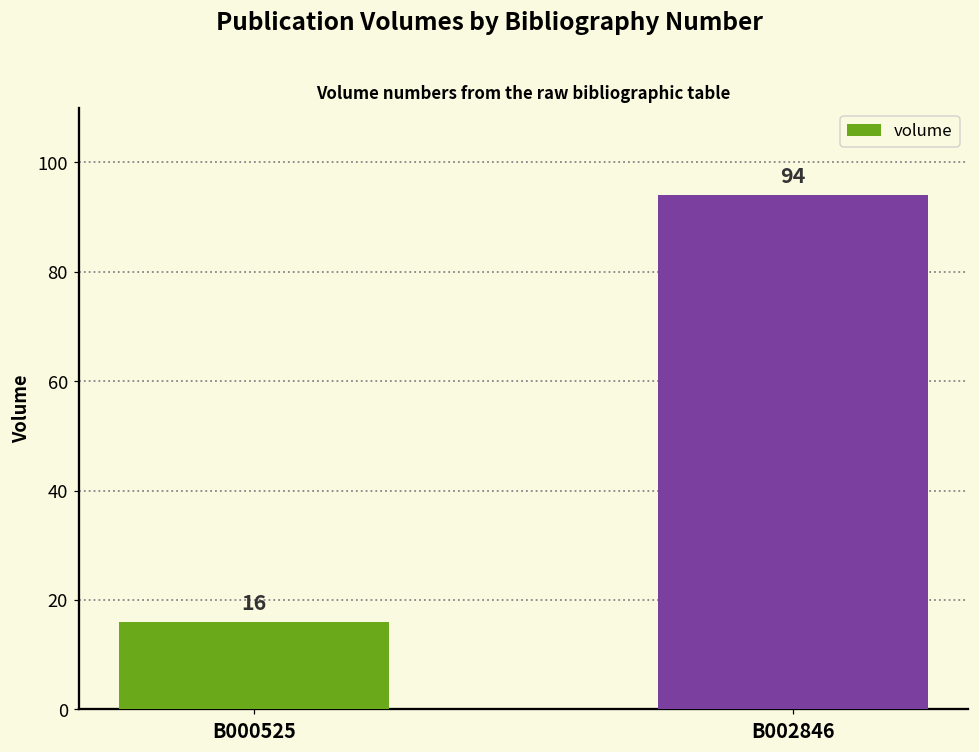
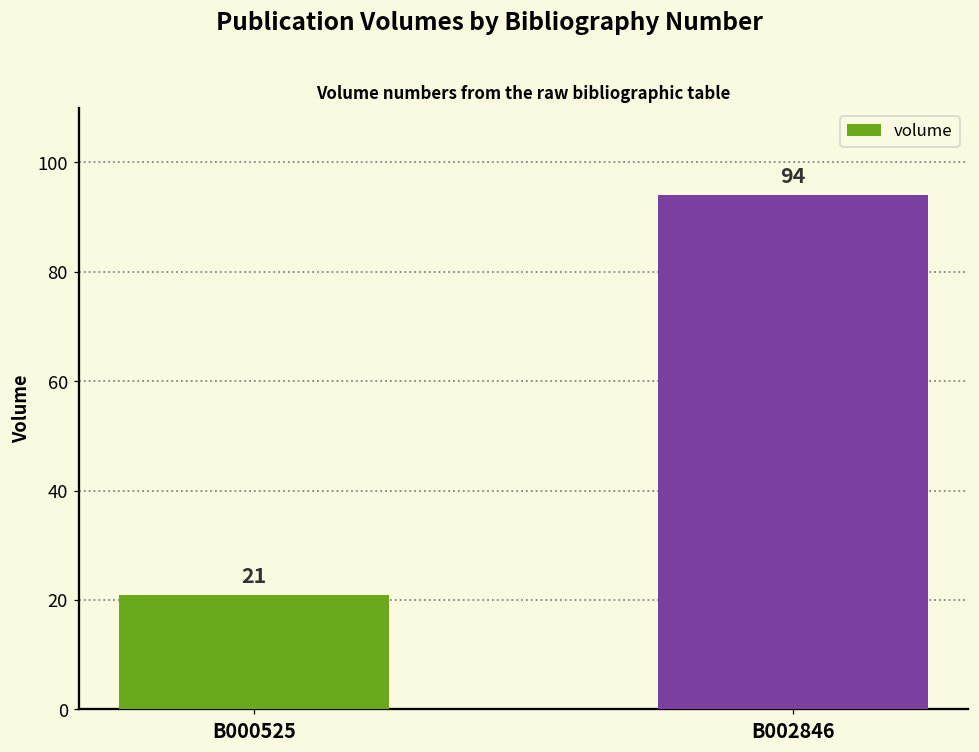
B000525: 16 -> 21
